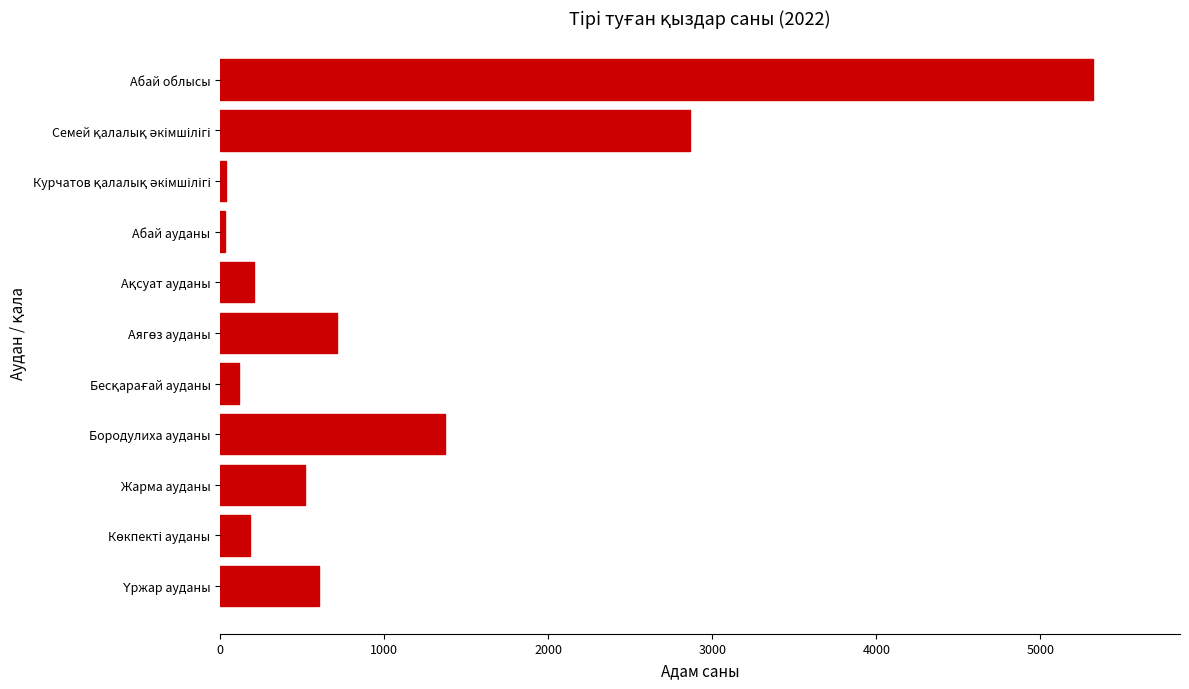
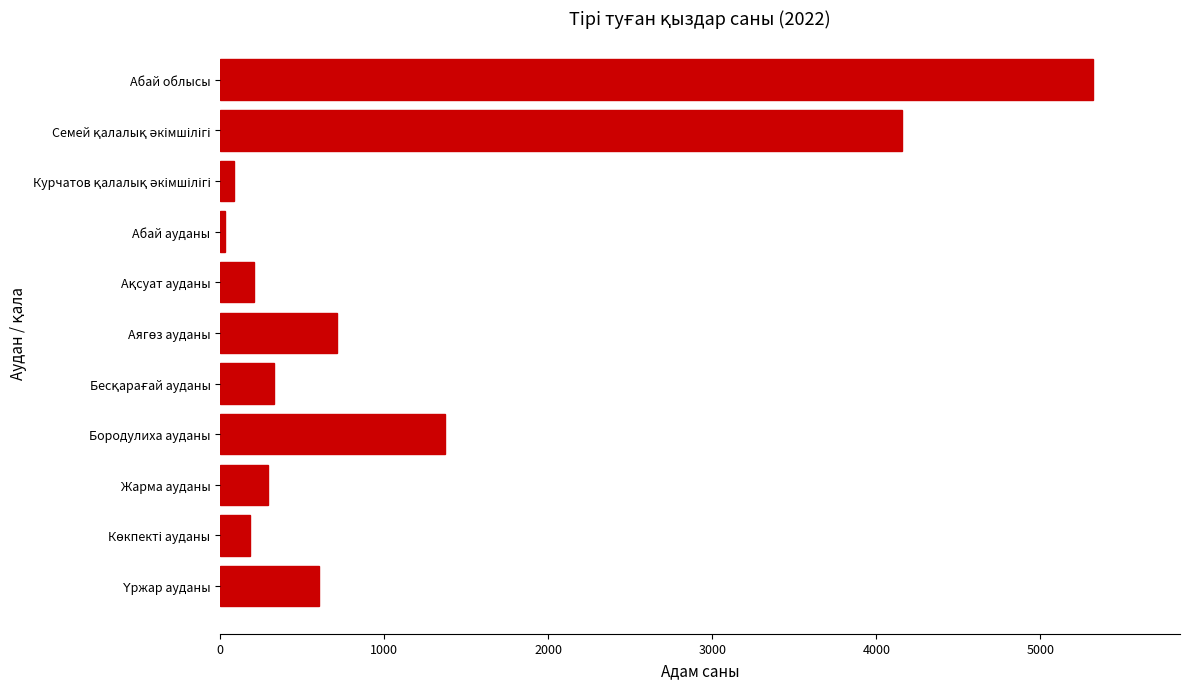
Семей қалалық әкімшілігі: 2870 -> 4160
Курчатов қалалық әкімшілігі: 40 -> 90
Бесқарағай ауданы: 120 -> 330
Жарма ауданы: 520 -> 290
